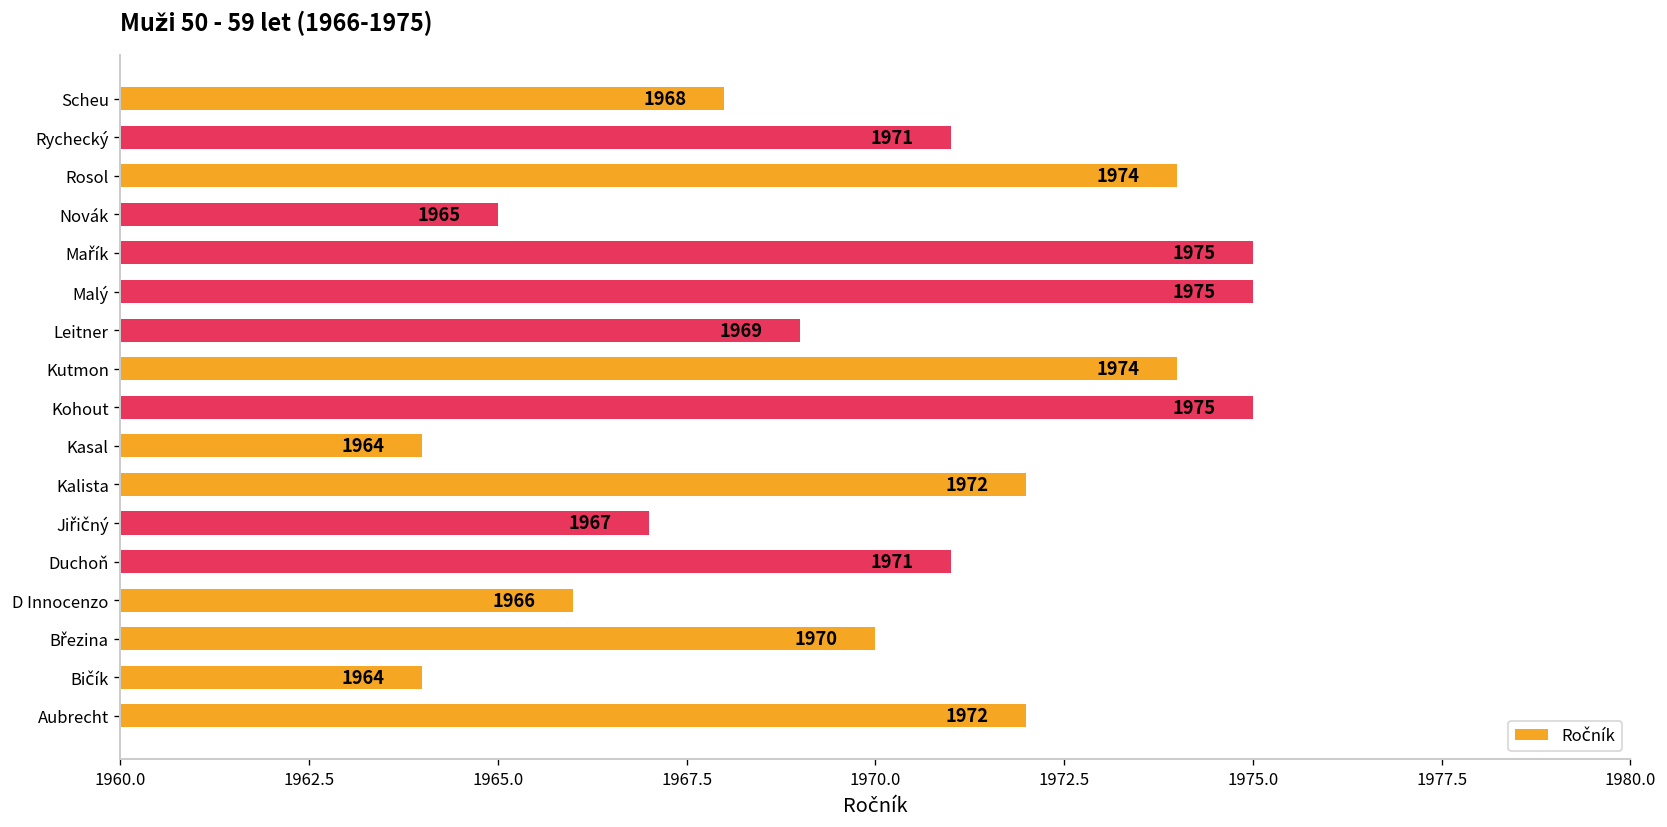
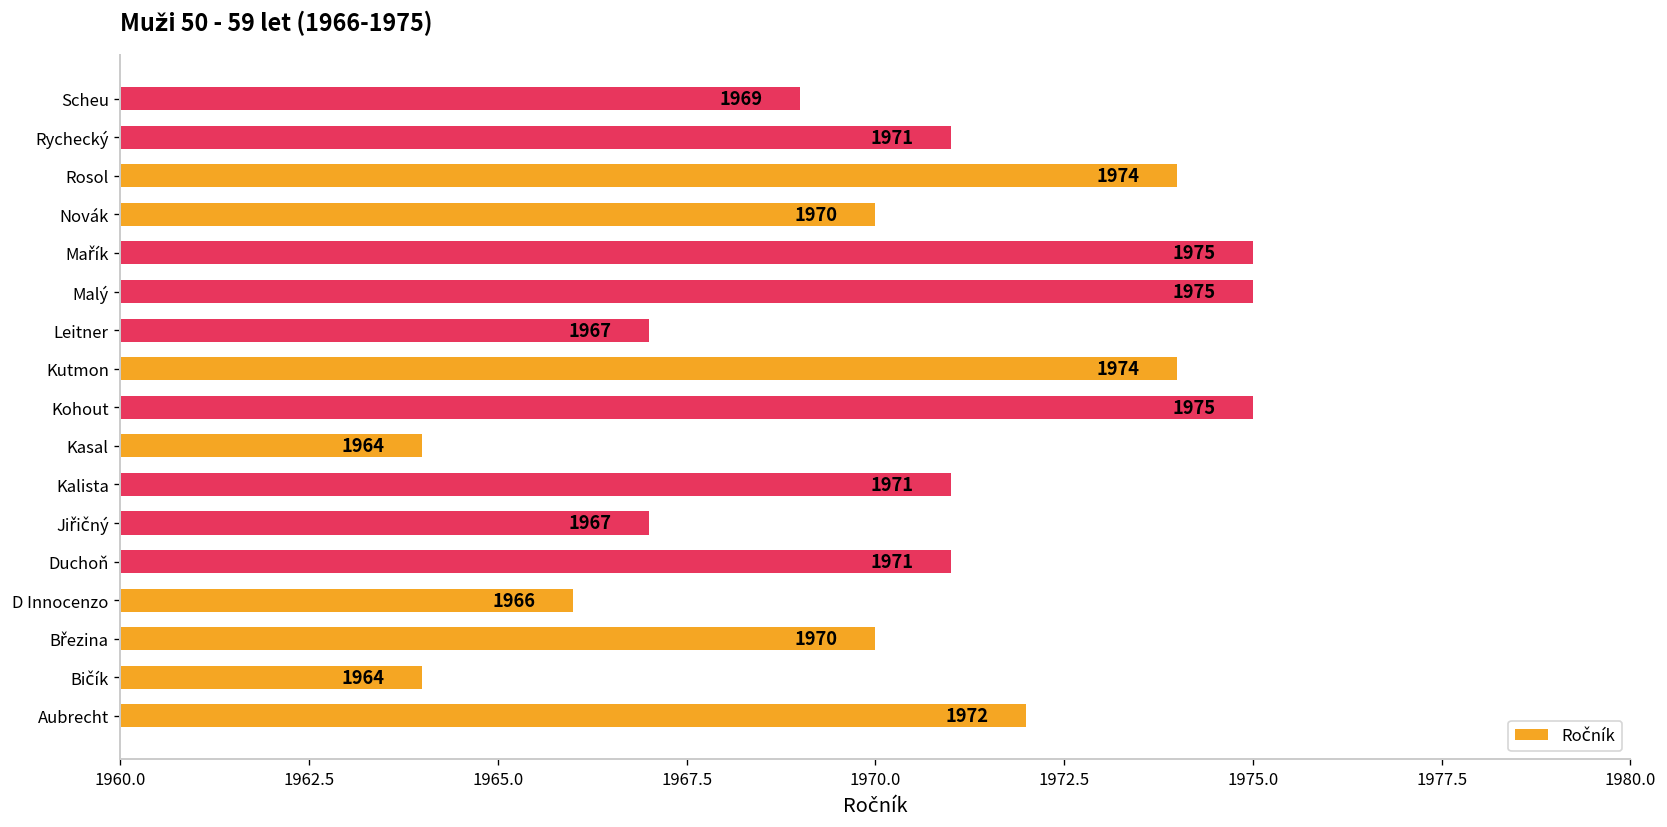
Scheu: 1968 -> 1969
Novák: 1965 -> 1970
Leitner: 1969 -> 1967
Kalista: 1972 -> 1971
